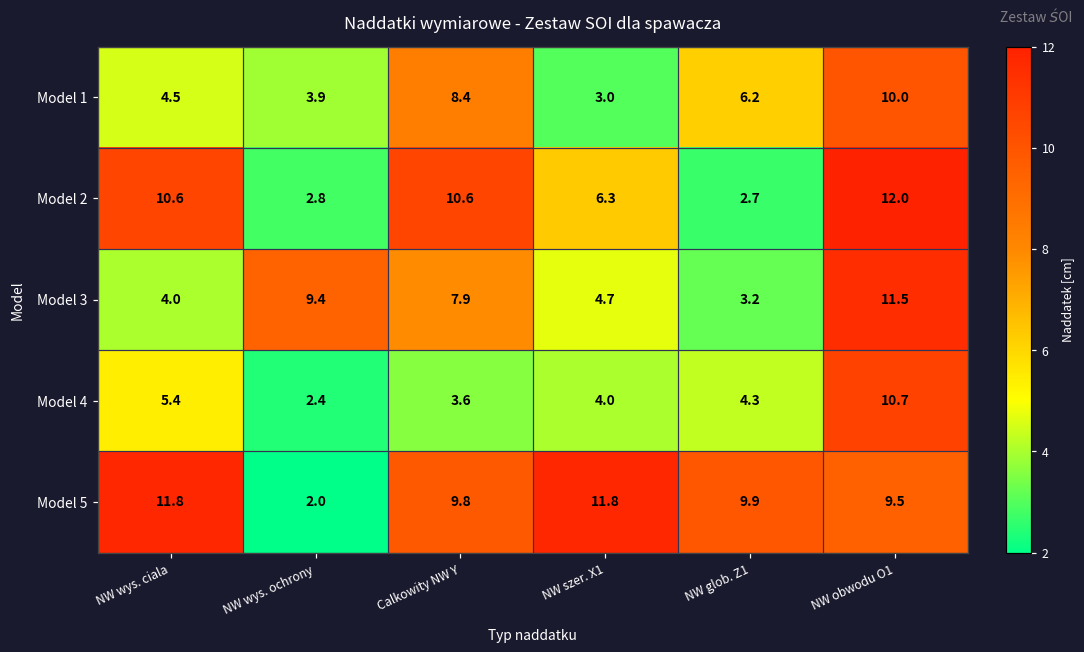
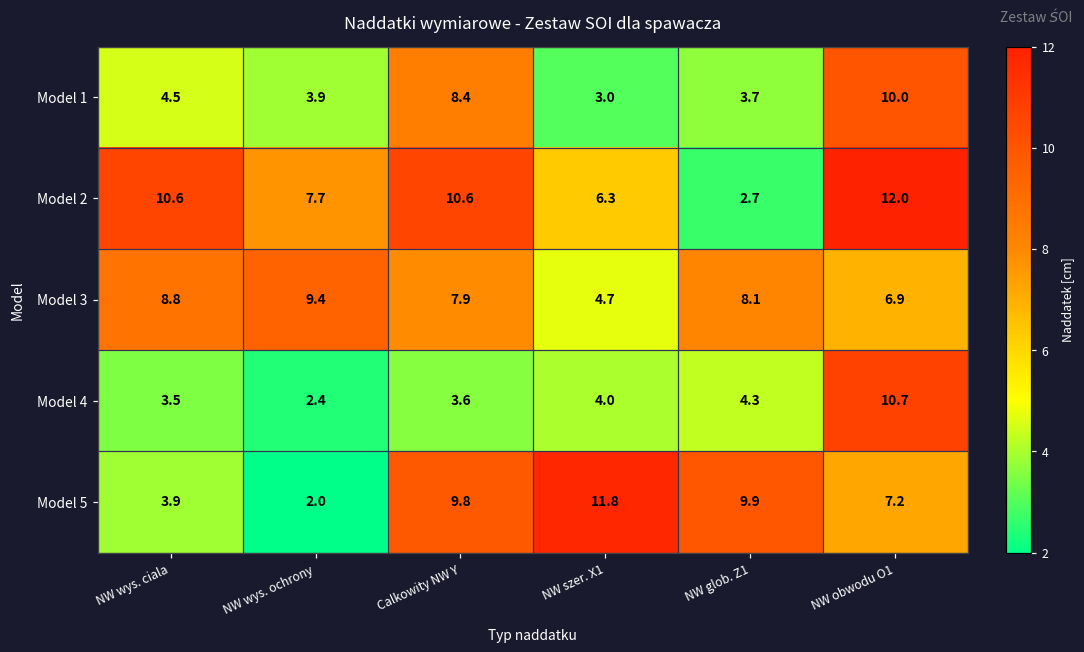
Model 1, NW glob. Z1: 6.2 -> 3.7
Model 2, NW wys. ochrony: 2.8 -> 7.7
Model 3, NW wys. ciala: 4.0 -> 8.8
Model 3, NW glob. Z1: 3.2 -> 8.1
Model 3, NW obwodu O1: 11.5 -> 6.9
Model 4, NW wys. ciala: 5.4 -> 3.5
Model 5, NW wys. ciala: 11.8 -> 3.9
Model 5, NW obwodu O1: 9.5 -> 7.2
